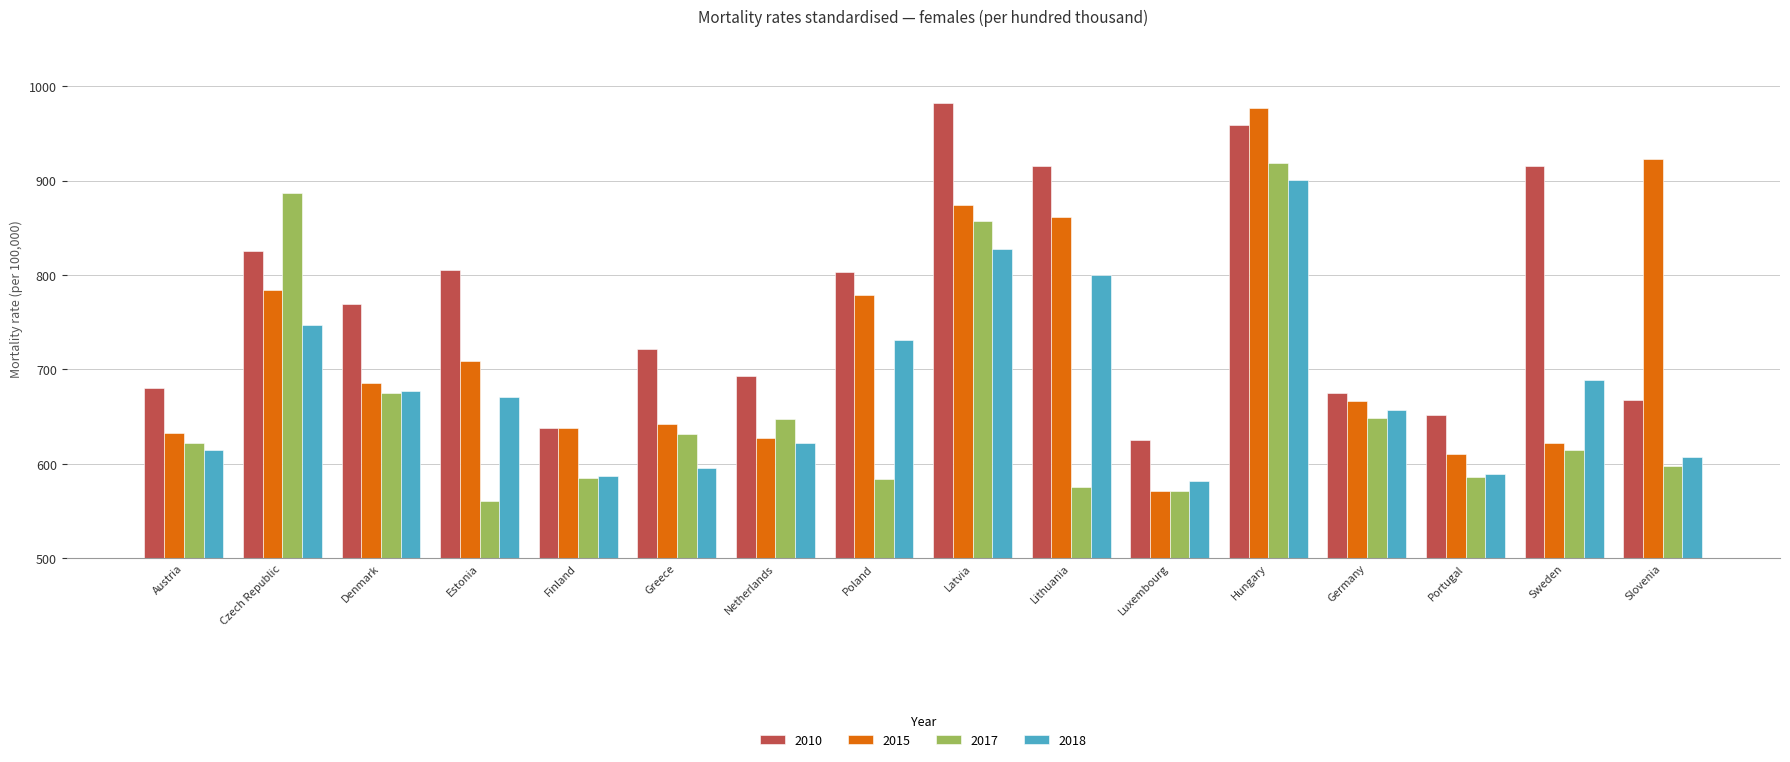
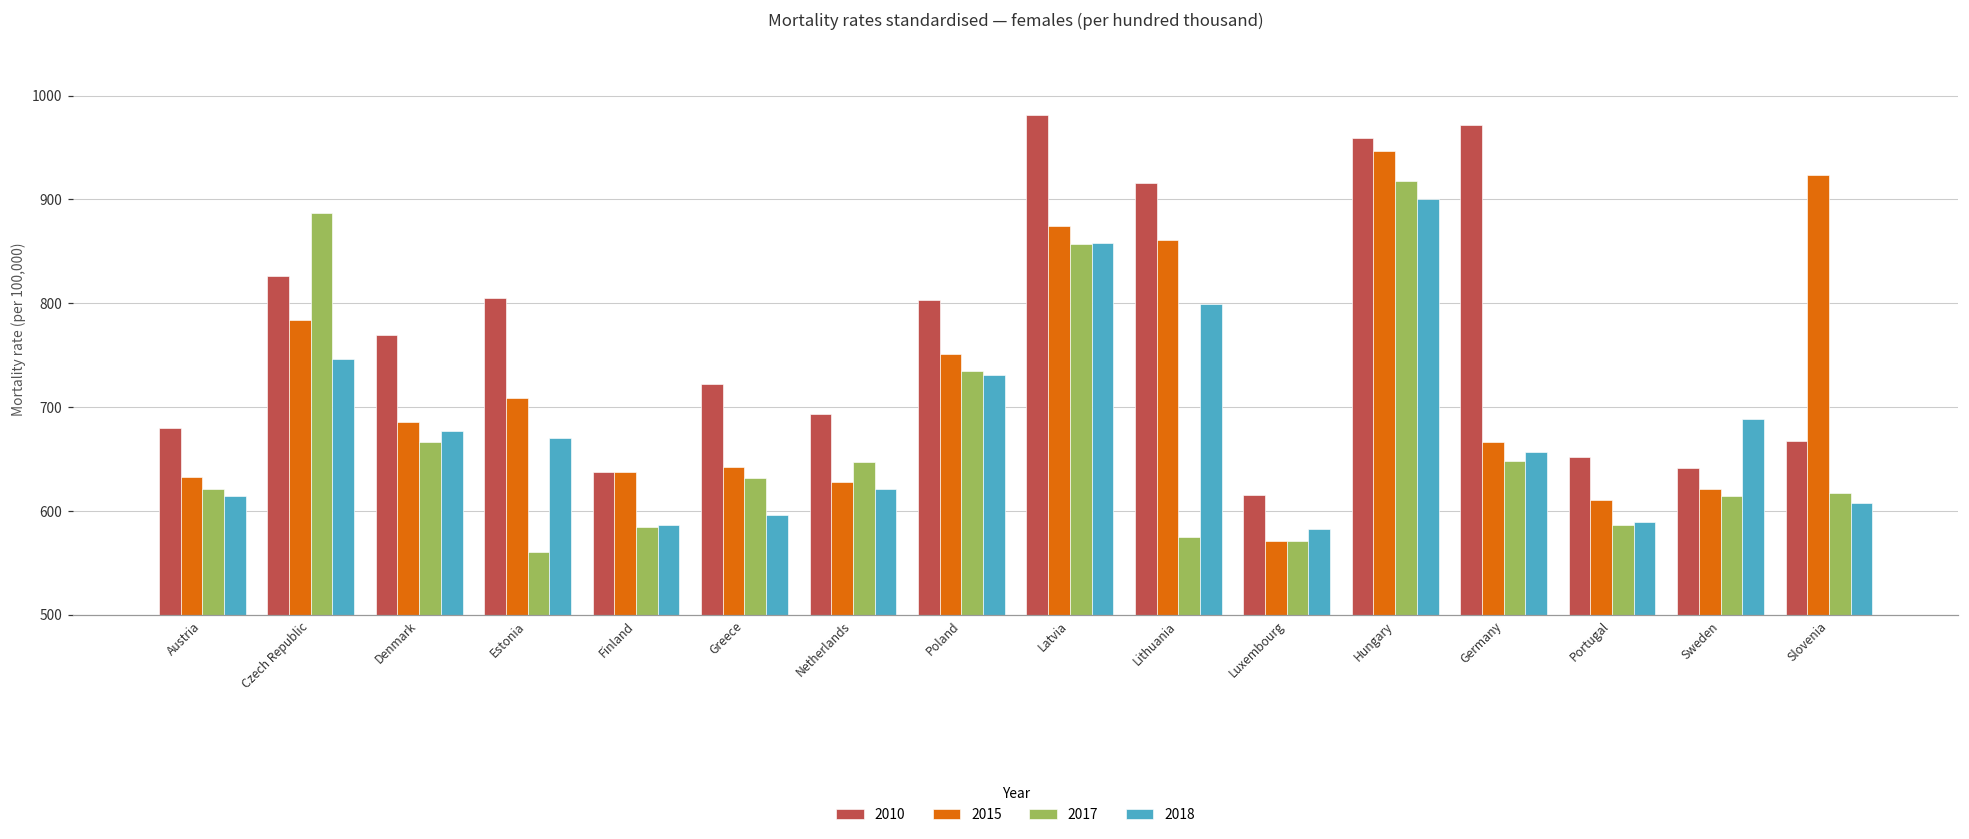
2017, Denmark: 680 -> 670
2015, Poland: 780 -> 750
2017, Poland: 580 -> 730
2018, Latvia: 830 -> 860
2010, Luxembourg: 630 -> 620
2015, Hungary: 980 -> 950
2010, Germany: 670 -> 970
2010, Sweden: 920 -> 640
2017, Slovenia: 600 -> 620
